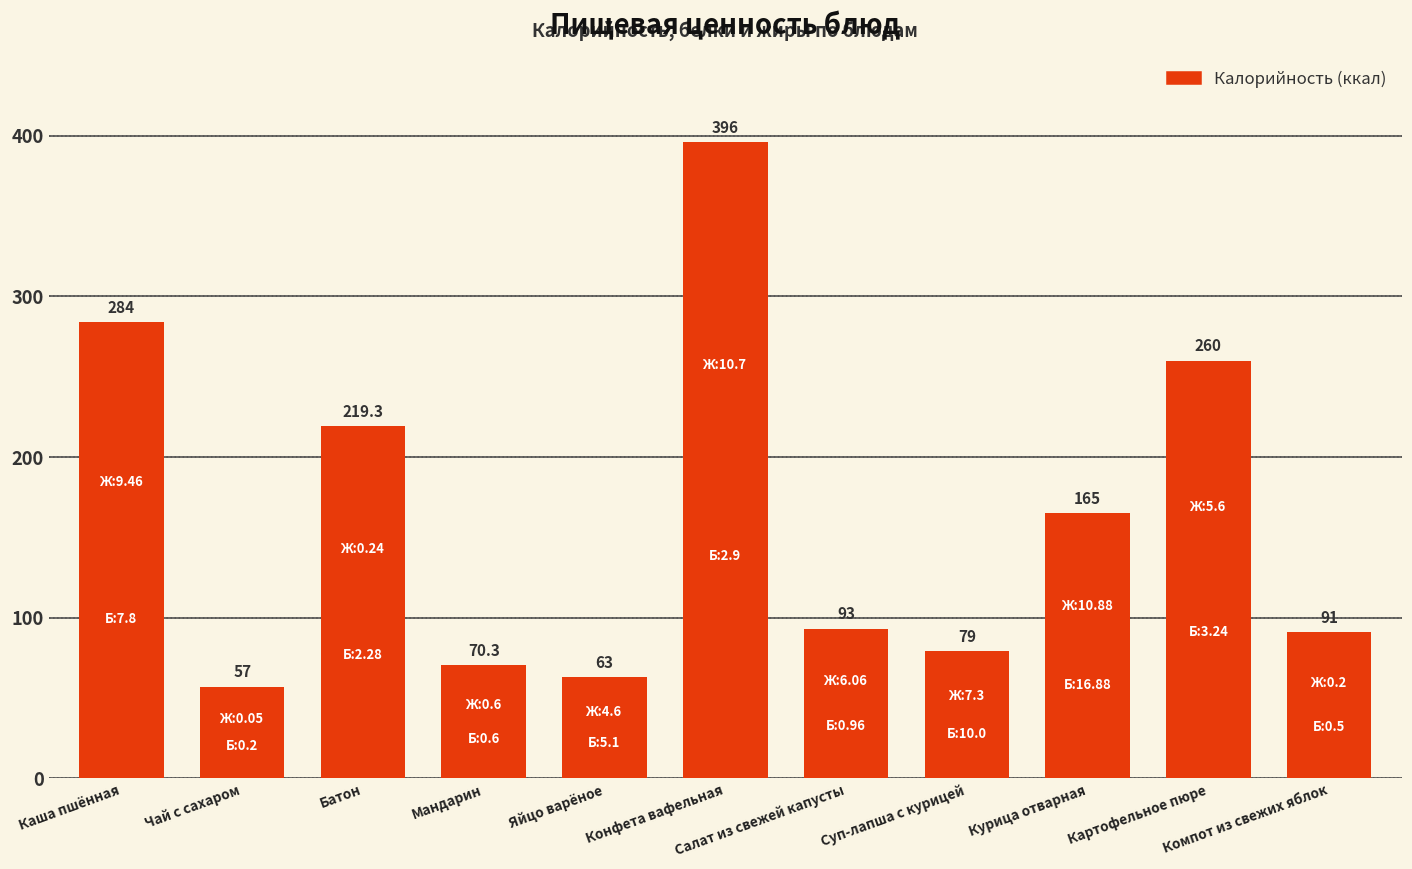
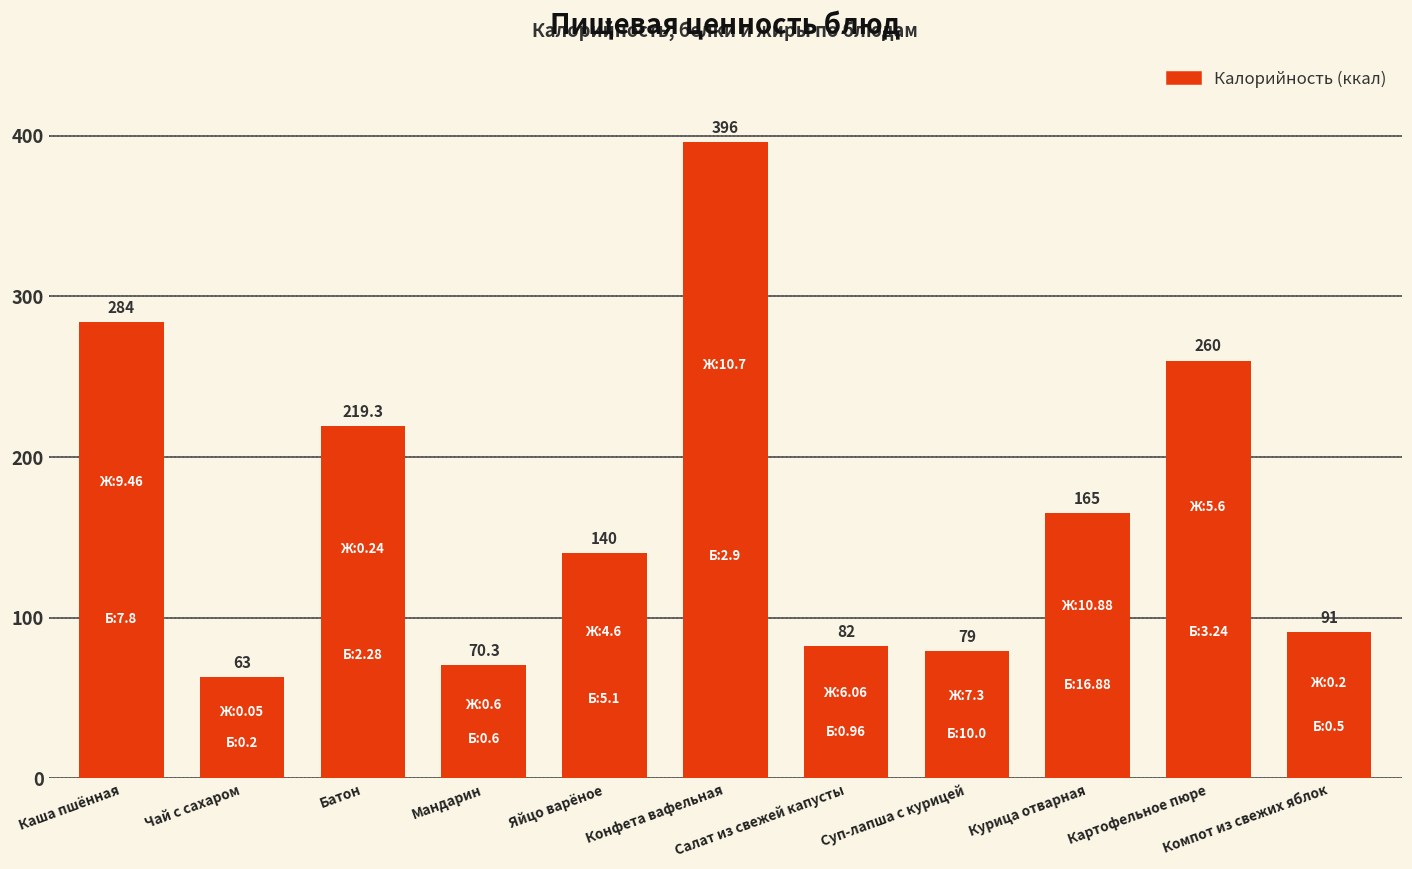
Чай с сахаром: 57 -> 63
Яйцо варёное: 63 -> 140
Салат из свежей капусты: 93 -> 82
